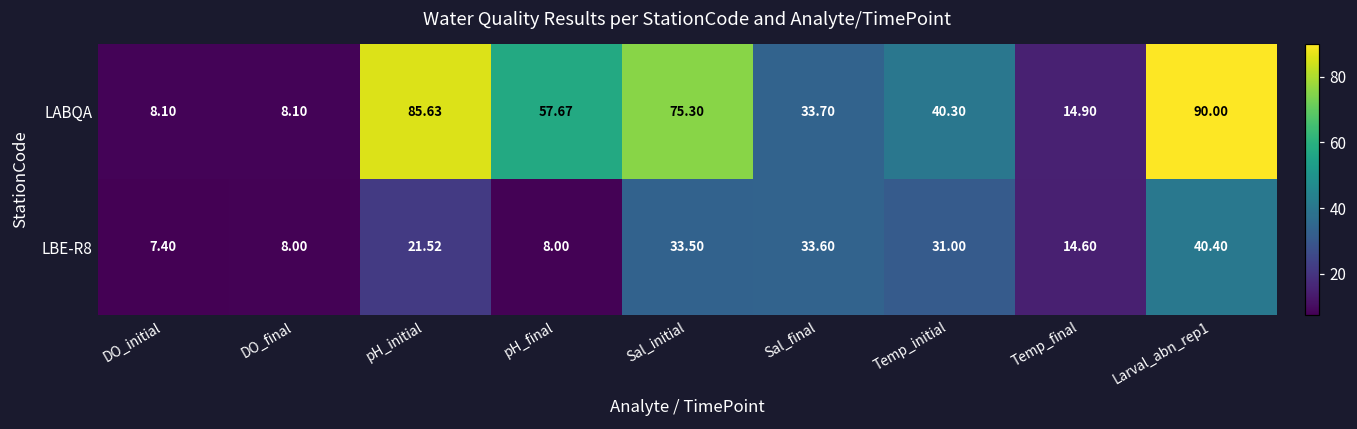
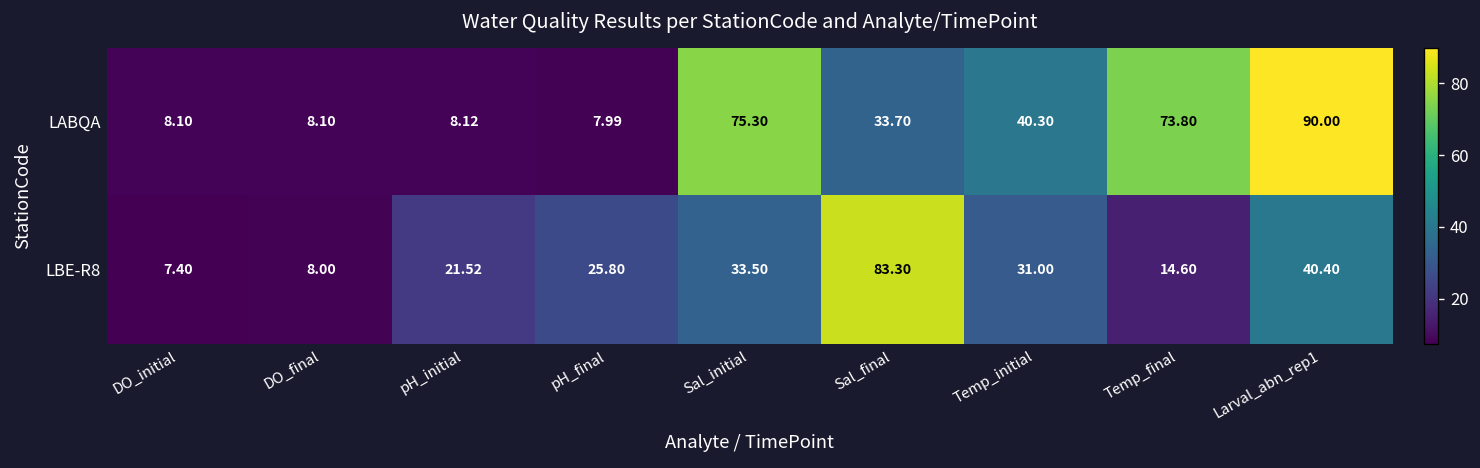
LABQA, pH_initial: 85.63 -> 8.12
LABQA, pH_final: 57.67 -> 7.99
LABQA, Temp_final: 14.90 -> 73.80
LBE-R8, pH_final: 8.00 -> 25.80
LBE-R8, Sal_final: 33.60 -> 83.30
